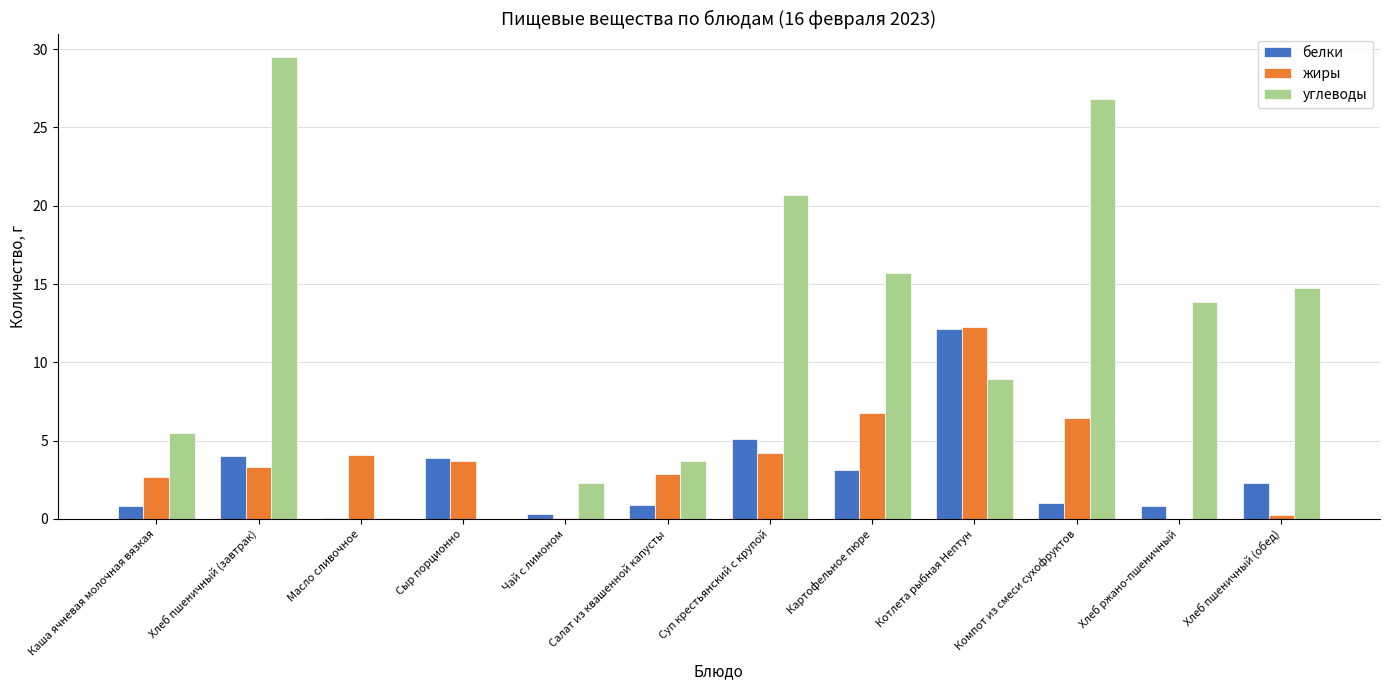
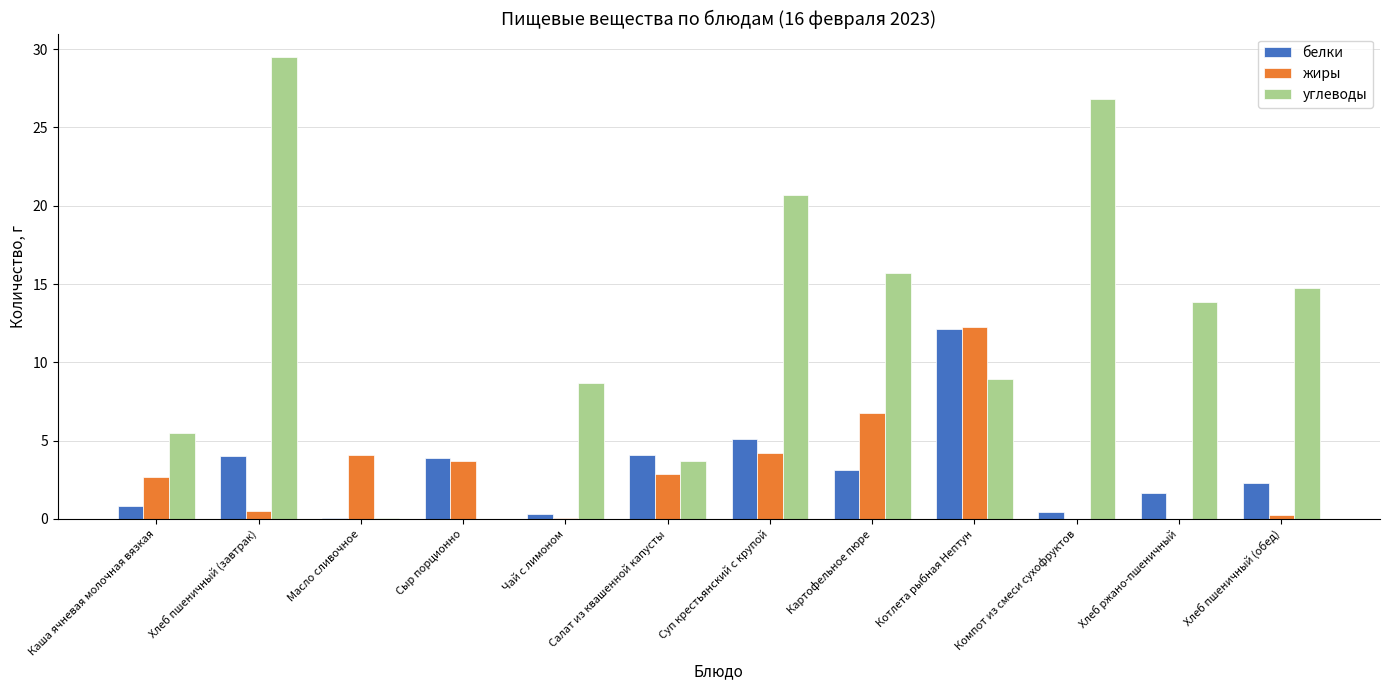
жиры, Хлеб пшеничный (завтрак): 3.3 -> 0.5
углеводы, Чай с лимоном: 2.3 -> 8.7
белки, Салат из квашенной капусты: 0.9 -> 4.1
белки, Компот из смеси сухофруктов: 1.0 -> 0.4
жиры, Компот из смеси сухофруктов: 6.5 -> 0.0
белки, Хлеб ржано-пшеничный: 0.8 -> 1.7
